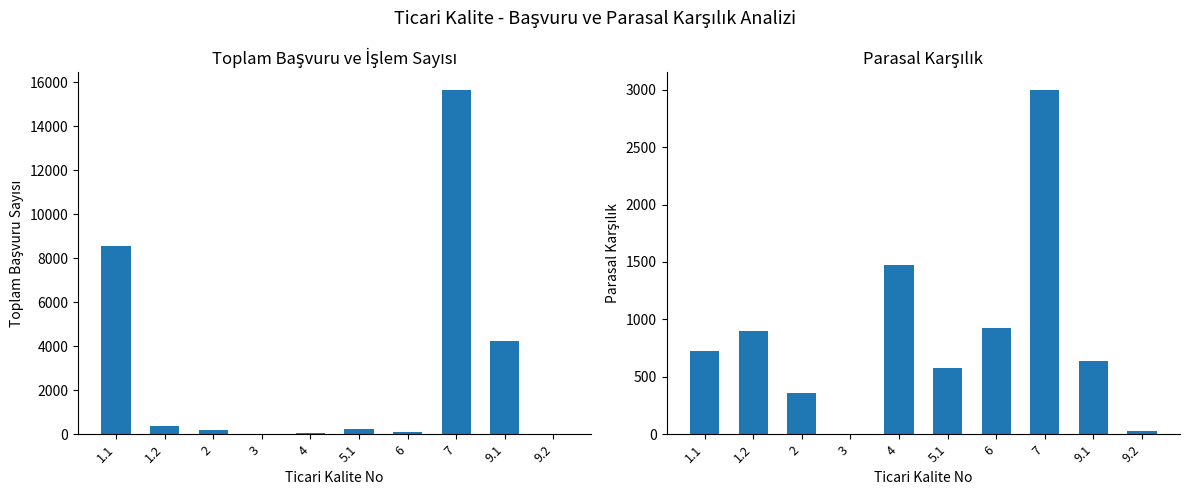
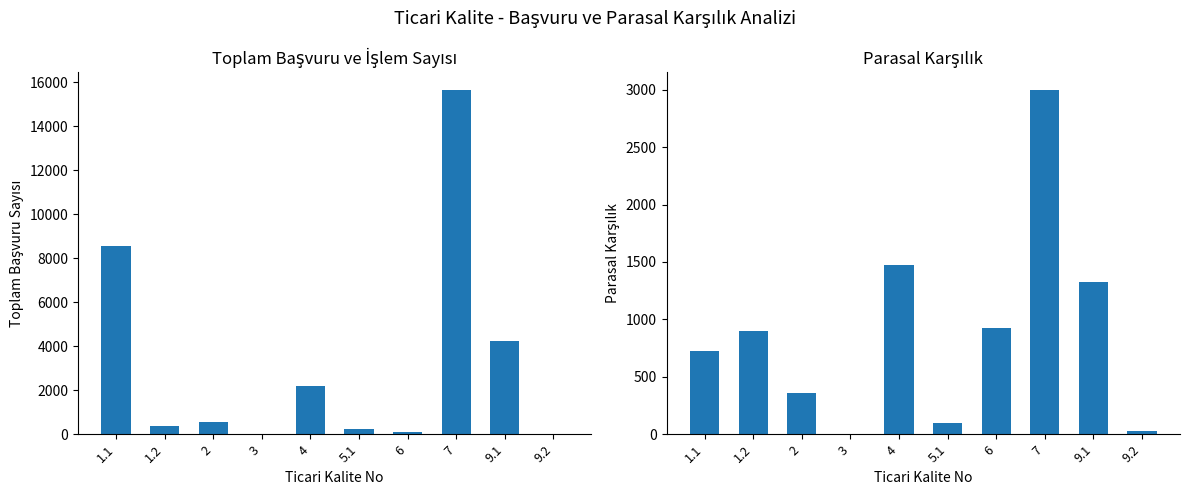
Toplam Başvuru ve İşlem Sayısı, 2: 200 -> 600
Toplam Başvuru ve İşlem Sayısı, 4: 100 -> 2200
Parasal Karşılık, 5.1: 580 -> 100
Parasal Karşılık, 9.1: 640 -> 1330
